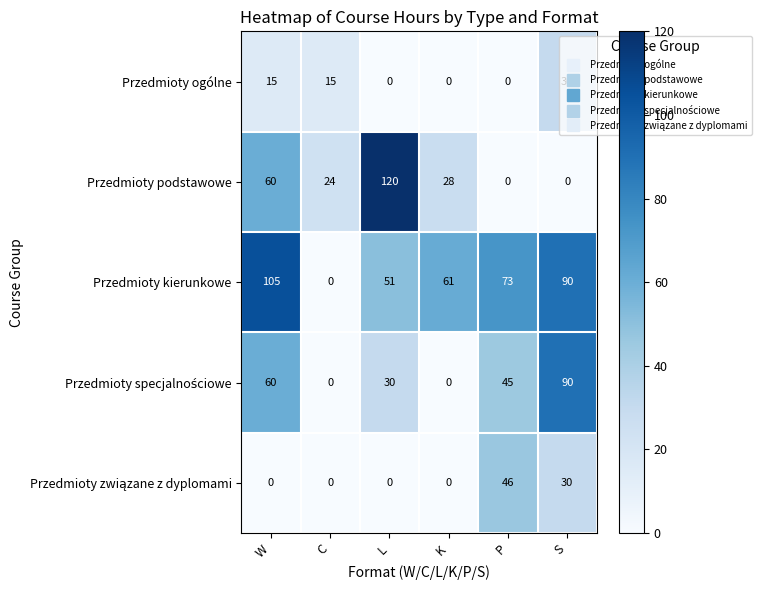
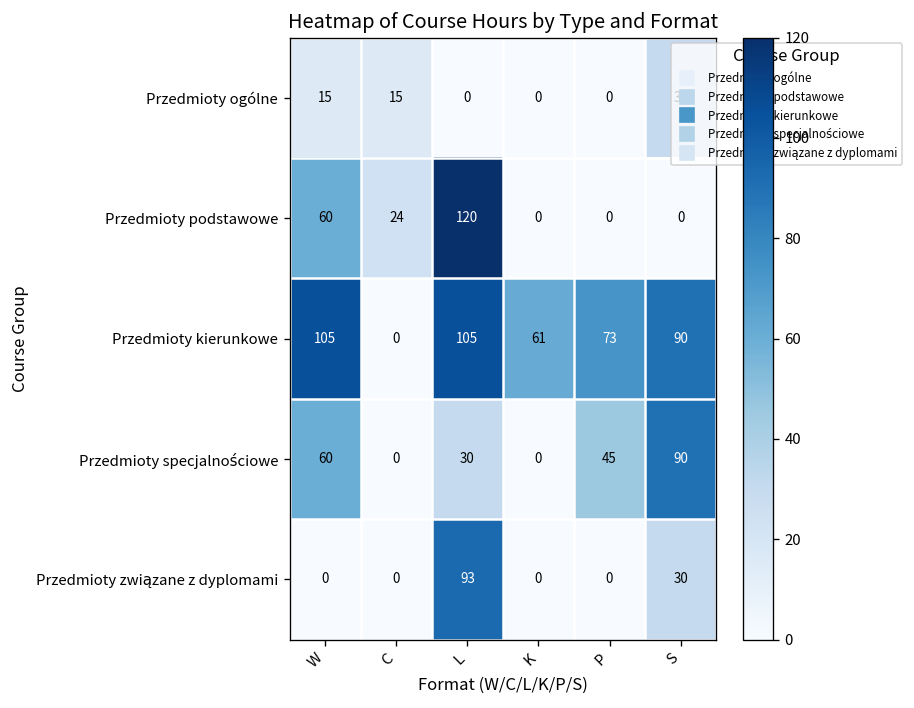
Przedmioty podstawowe, K: 28 -> 0
Przedmioty kierunkowe, L: 51 -> 105
Przedmioty związane z dyplomami, L: 0 -> 93
Przedmioty związane z dyplomami, P: 46 -> 0
